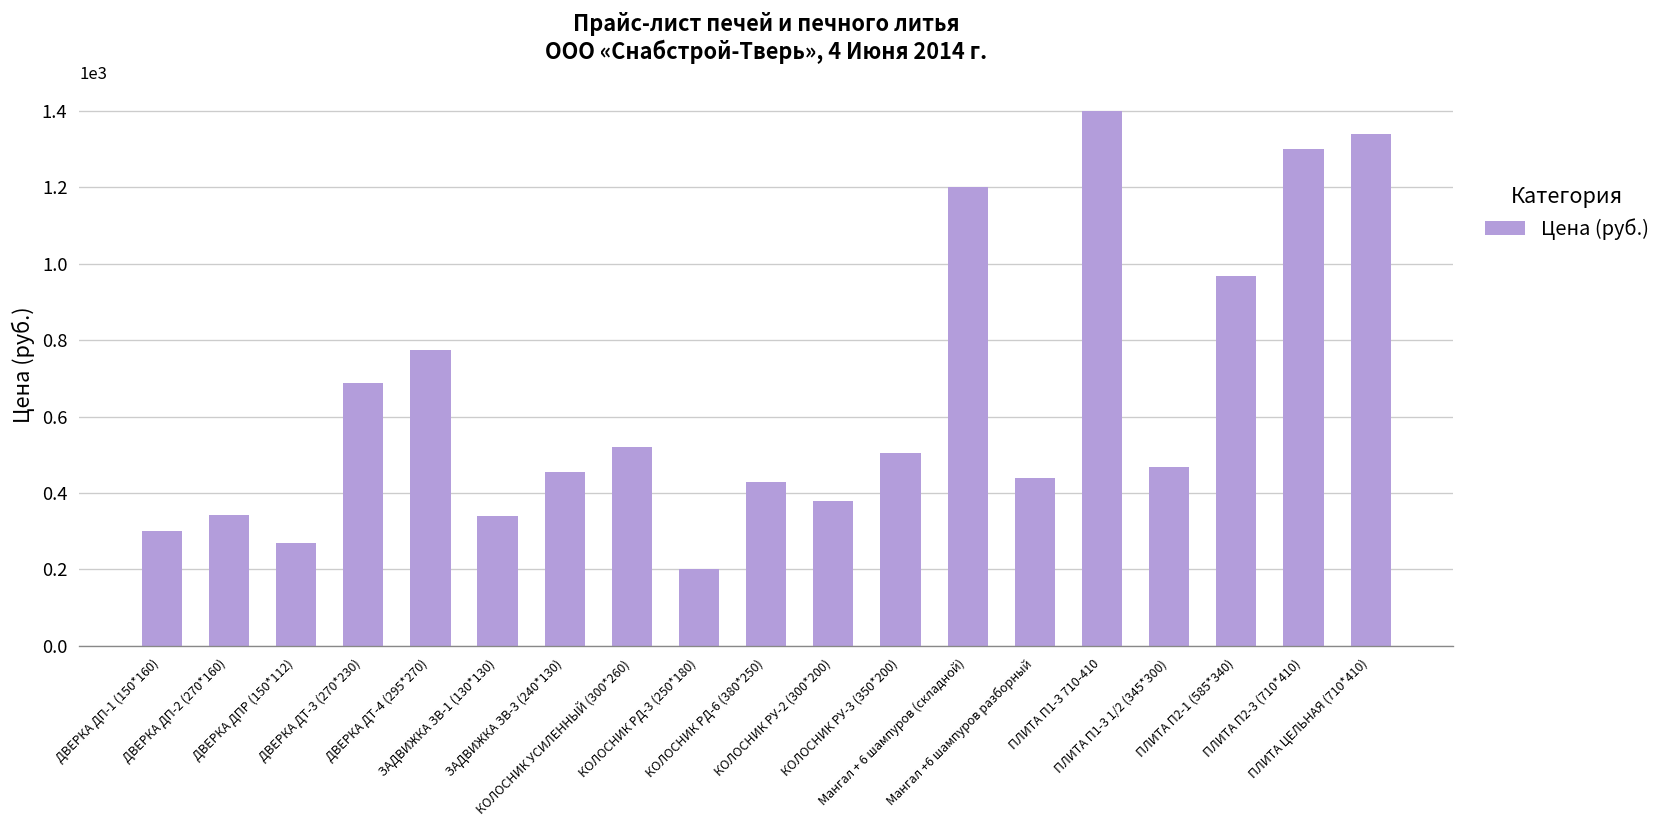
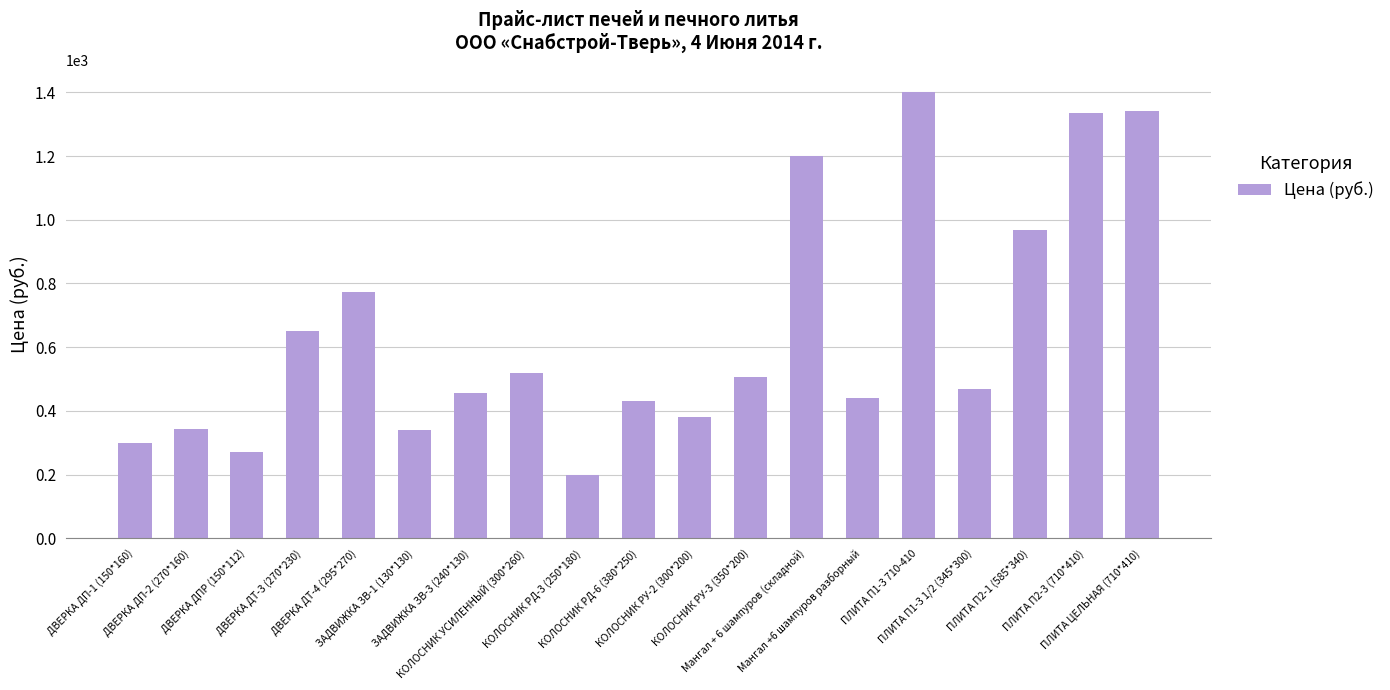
ДВЕРКА ДТ-3 (270*230): 690 -> 650
ПЛИТА П2-3 (710*410): 1300 -> 1340
